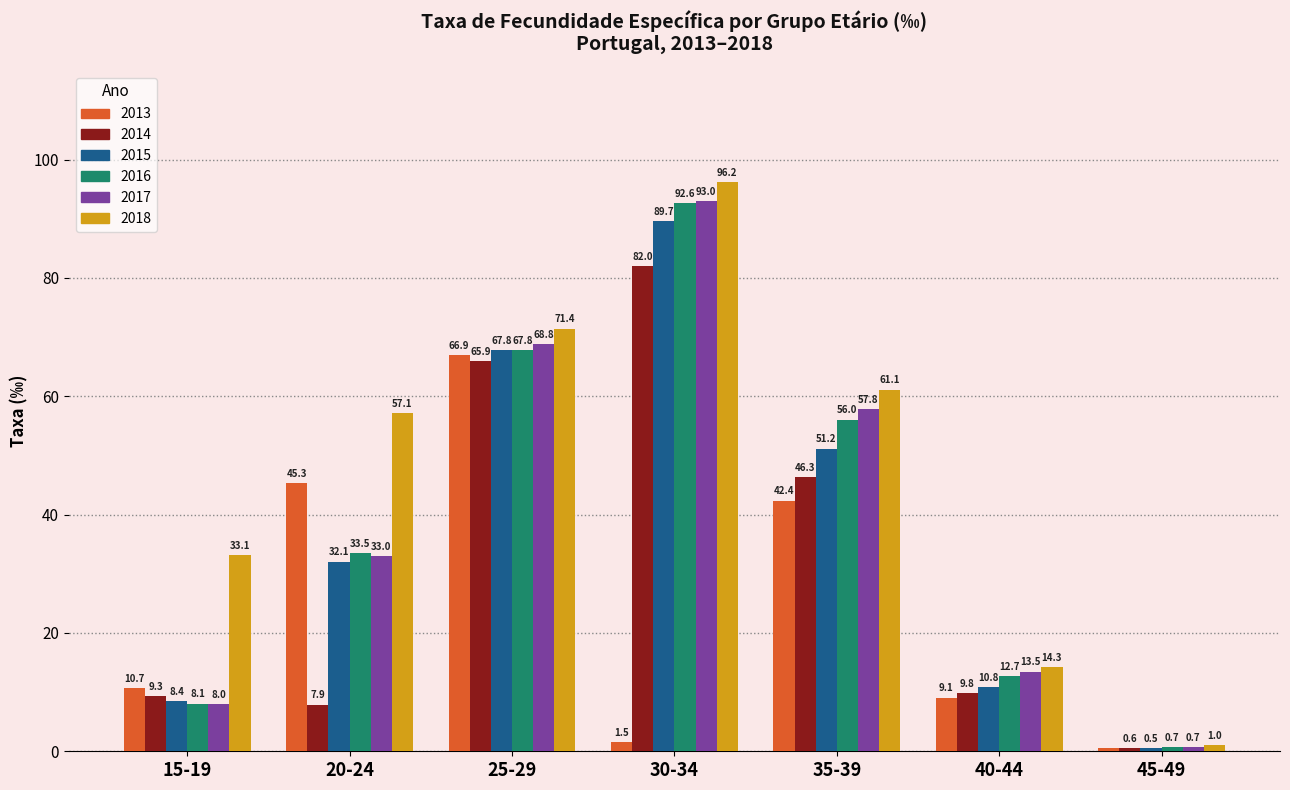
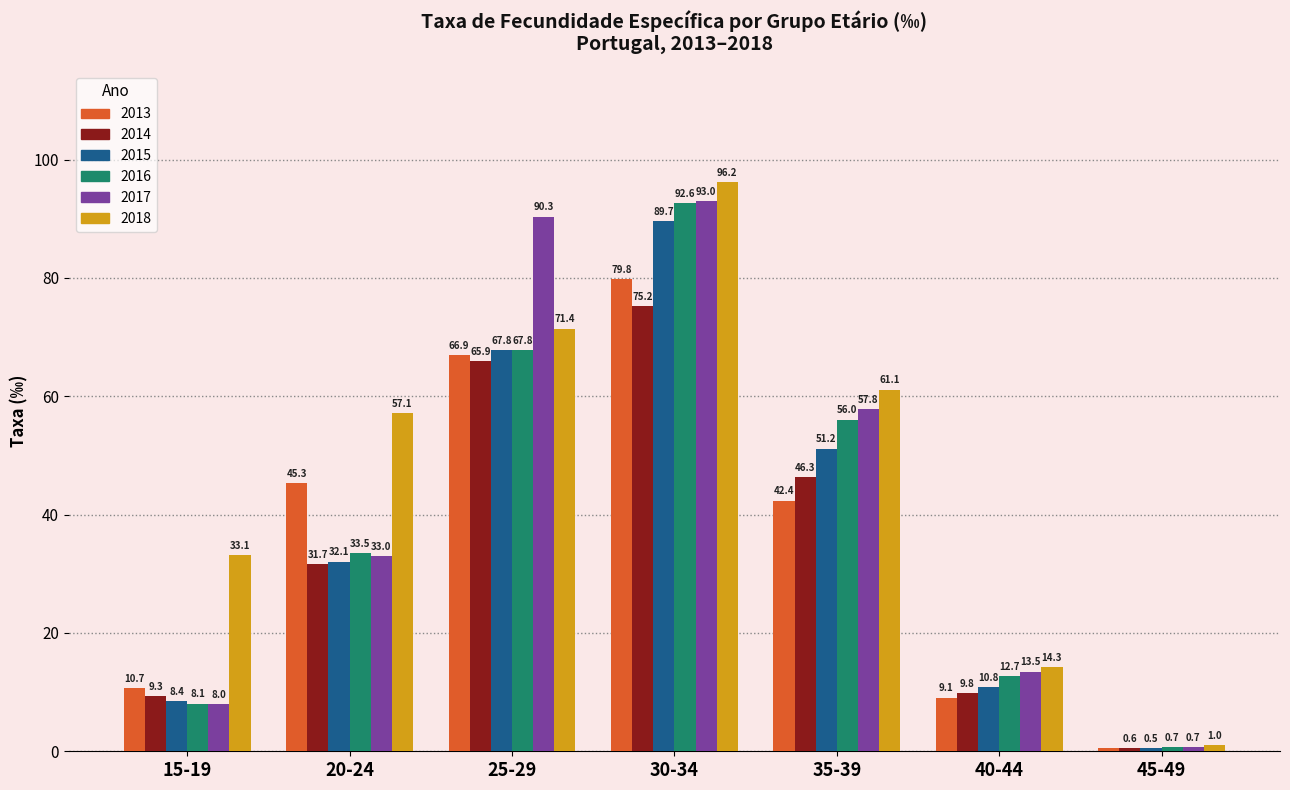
2014, 20-24: 7.9 -> 31.7
2017, 25-29: 68.8 -> 90.3
2013, 30-34: 1.5 -> 79.8
2014, 30-34: 82.0 -> 75.2
